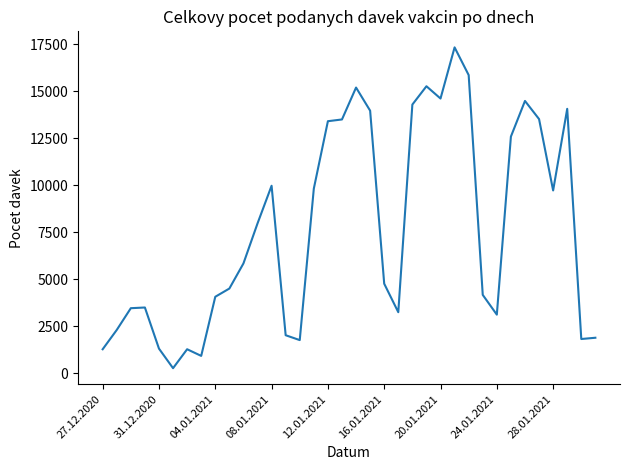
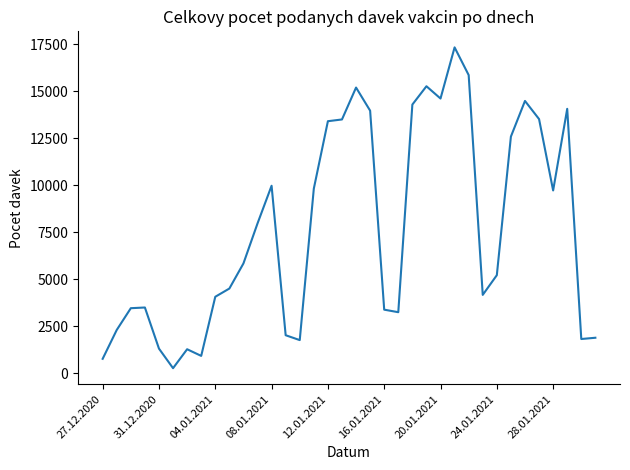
27.12.2020: 1300 -> 800
16.01.2021: 4800 -> 3400
24.01.2021: 3100 -> 5200
